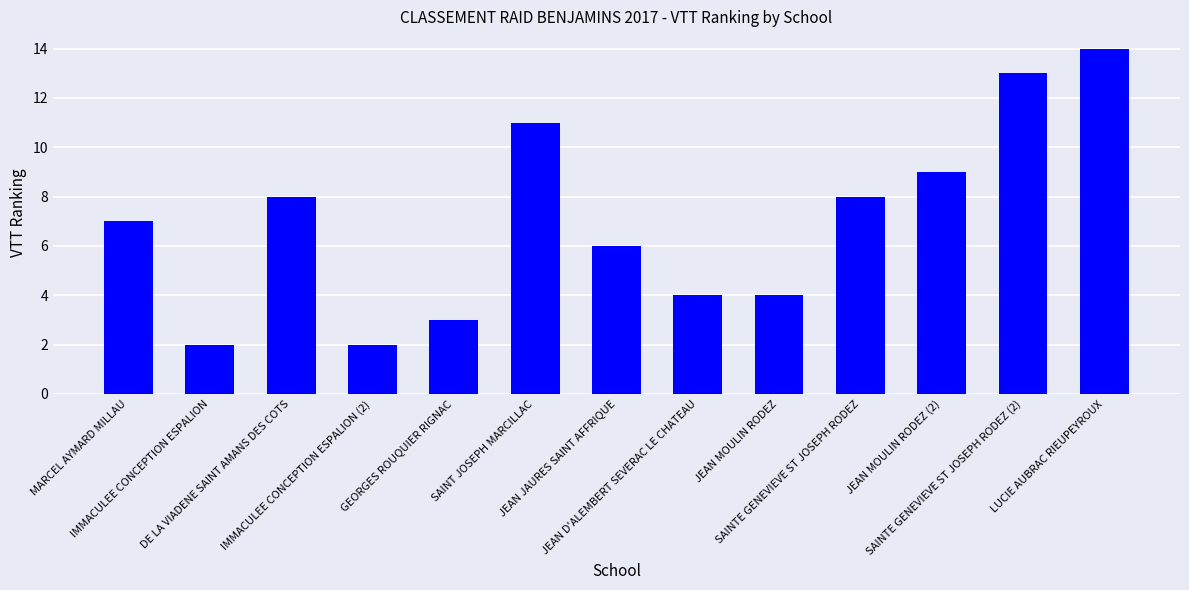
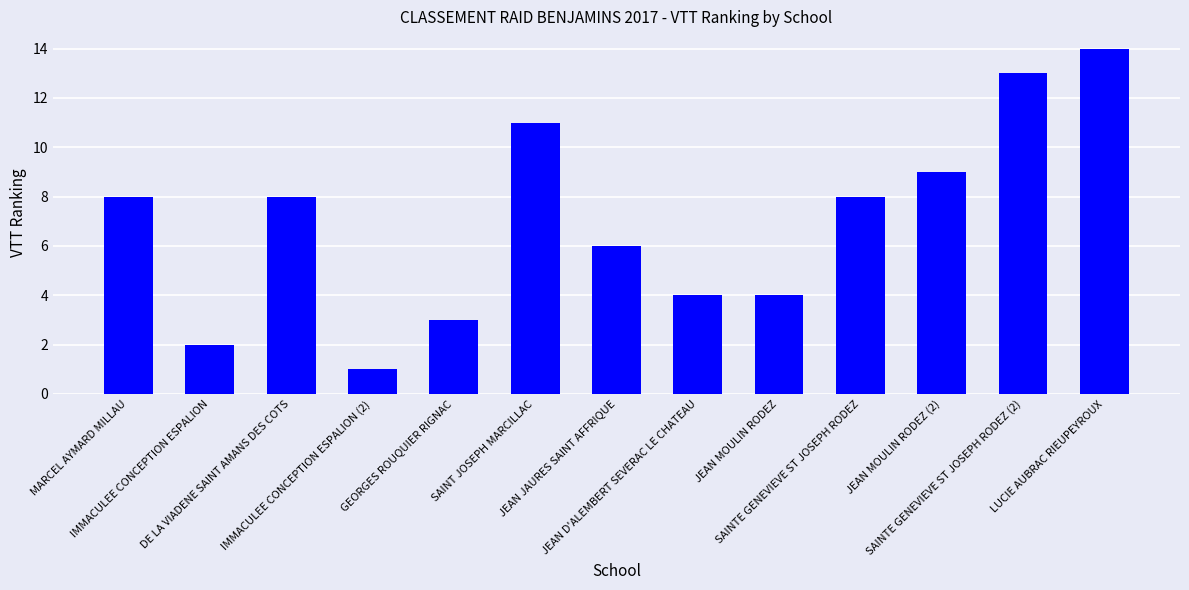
MARCEL AYMARD MILLAU: 7 -> 8
IMMACULEE CONCEPTION ESPALION (2): 2 -> 1
